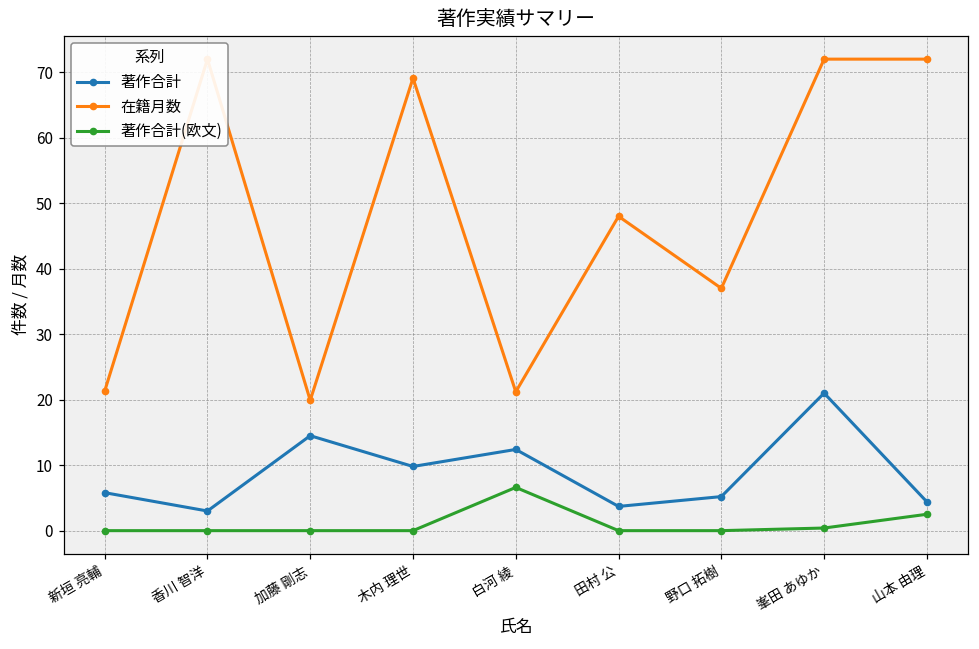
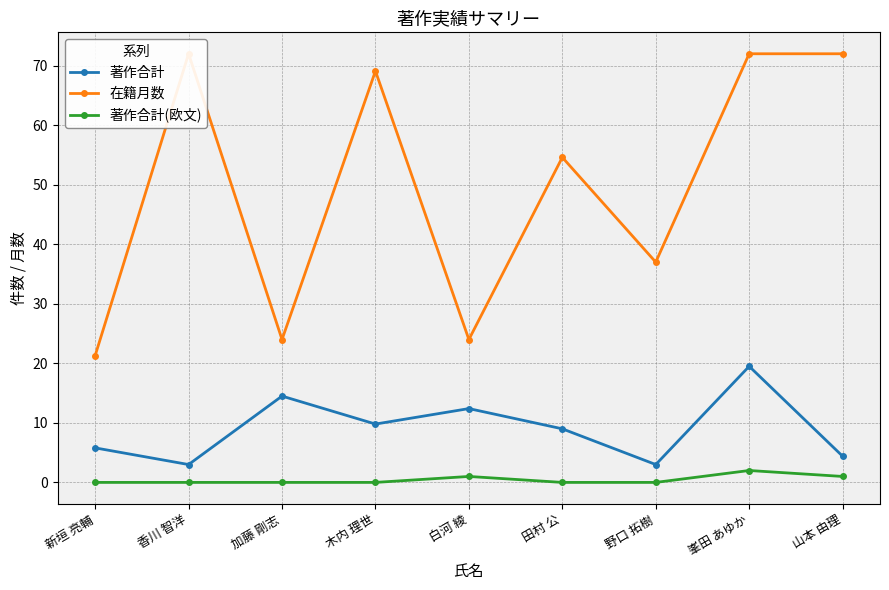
在籍月数, 加藤 剛志: 20 -> 24
在籍月数, 白河 綾: 21 -> 24
著作合計(欧文), 白河 綾: 7 -> 1
著作合計, 田村 公: 4 -> 9
在籍月数, 田村 公: 48 -> 55
著作合計, 野口 拓樹: 5 -> 3
著作合計, 峯田 あゆか: 21 -> 20
著作合計(欧文), 峯田 あゆか: 0 -> 2
著作合計(欧文), 山本 由理: 3 -> 1
